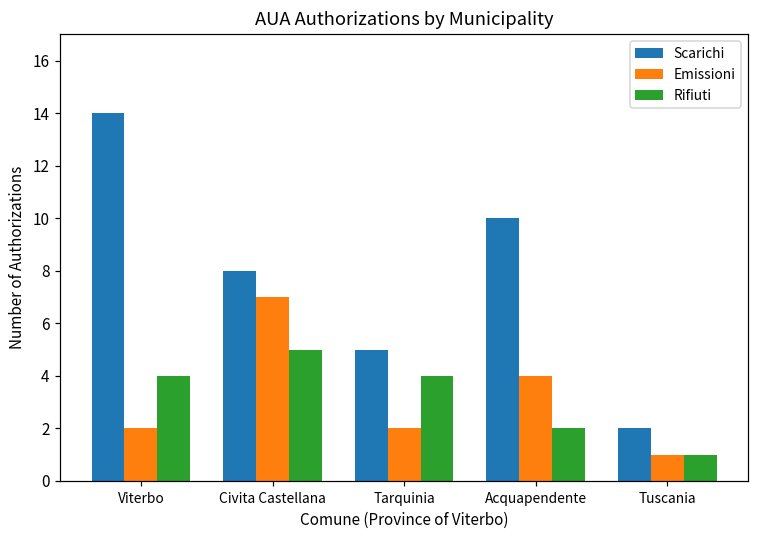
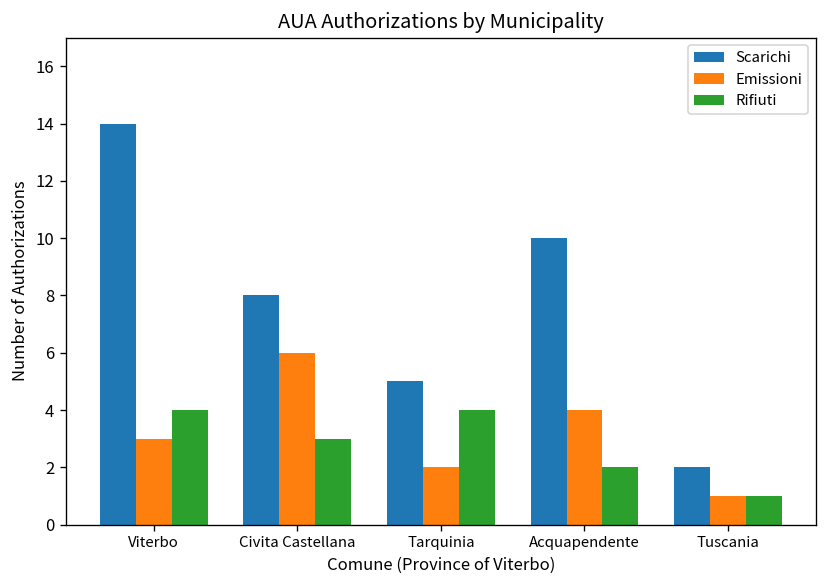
Emissioni, Viterbo: 2 -> 3
Emissioni, Civita Castellana: 7 -> 6
Rifiuti, Civita Castellana: 5 -> 3
